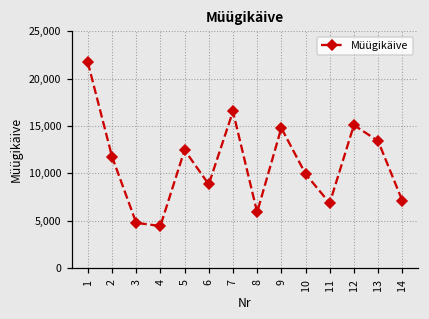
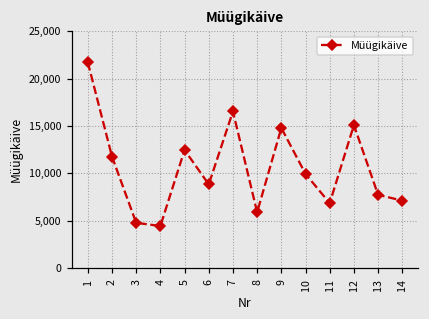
13: 13,000 -> 8,000
